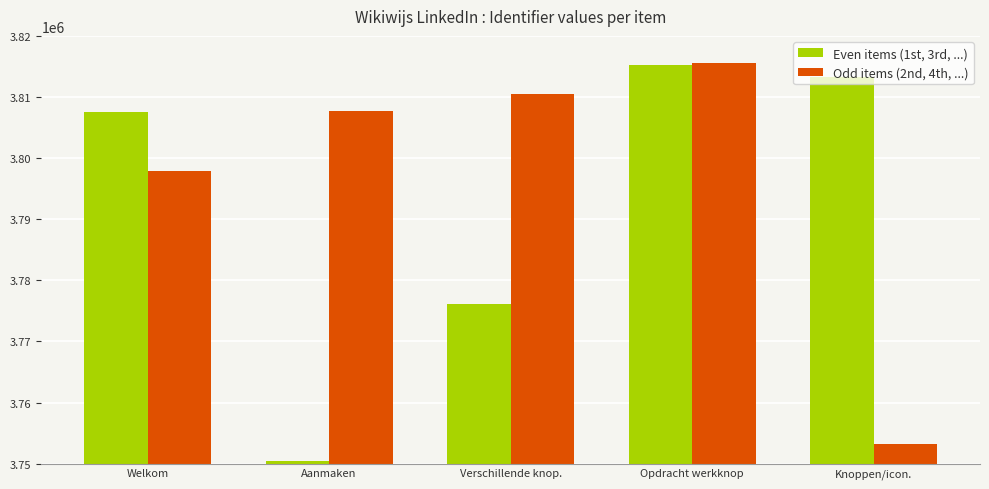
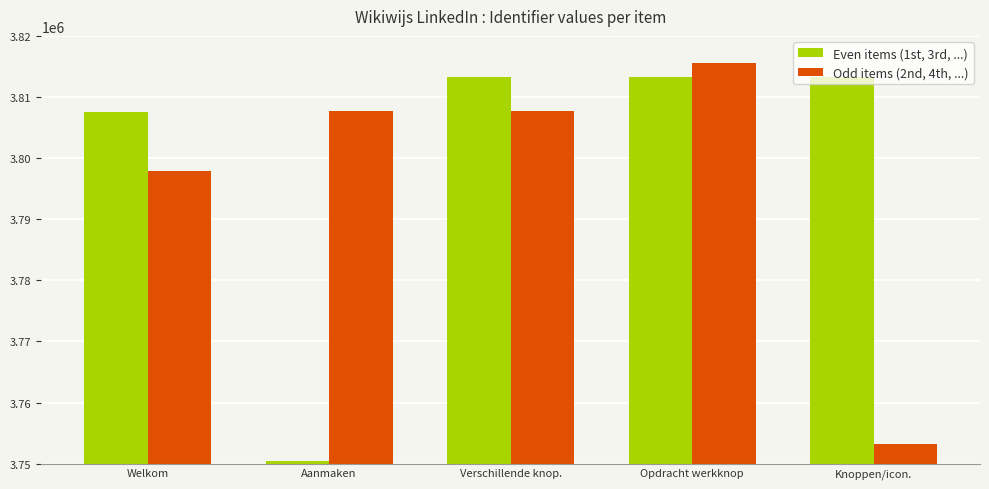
Even items (1st, 3rd, ...), Verschillende knop.: 3776000 -> 3813000
Odd items (2nd, 4th, ...), Verschillende knop.: 3810000 -> 3808000
Even items (1st, 3rd, ...), Opdracht werkknop: 3815000 -> 3813000
